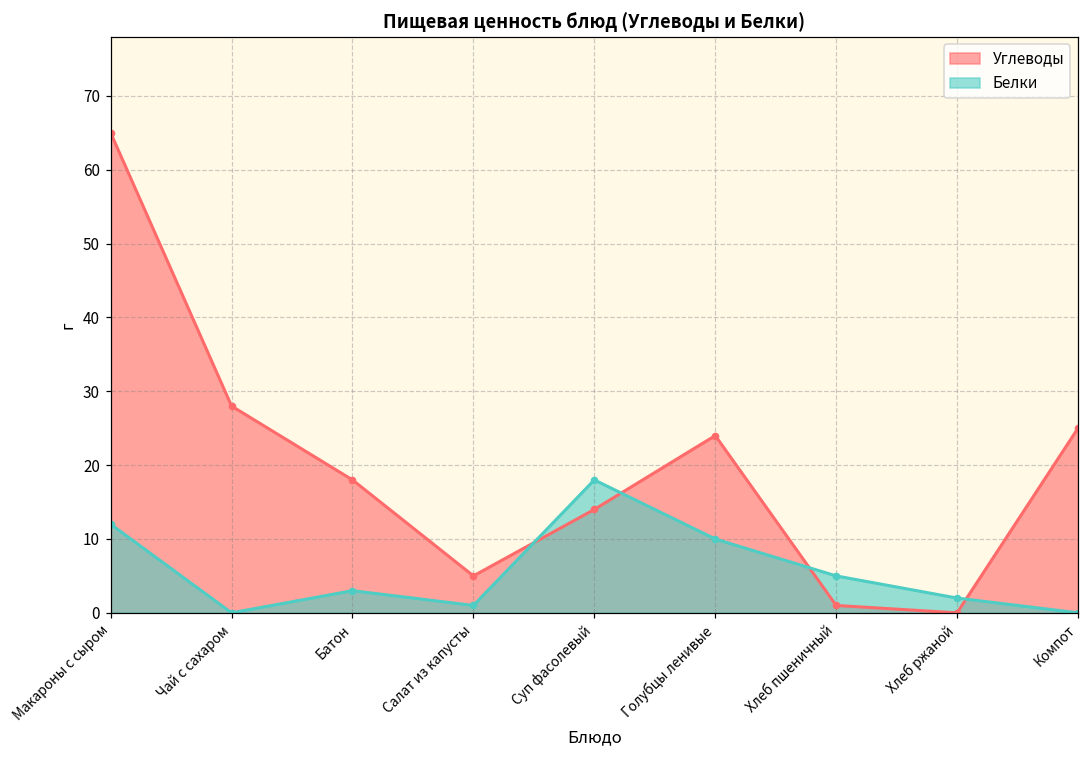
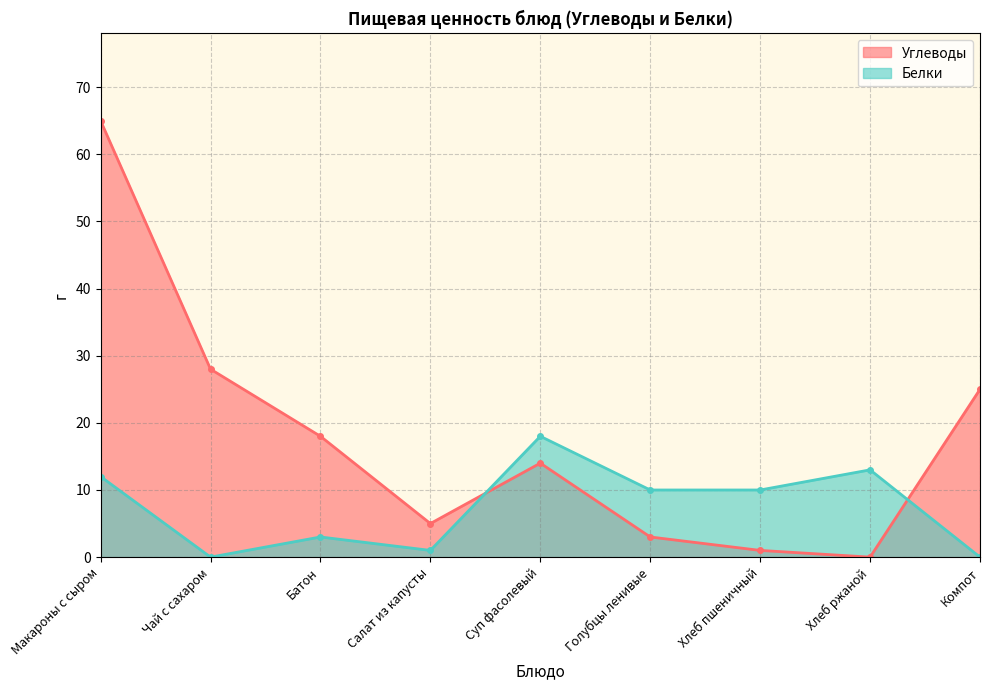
Углеводы, Голубцы ленивые: 24 -> 3
Белки, Хлеб пшеничный: 5 -> 10
Белки, Хлеб ржаной: 2 -> 13
